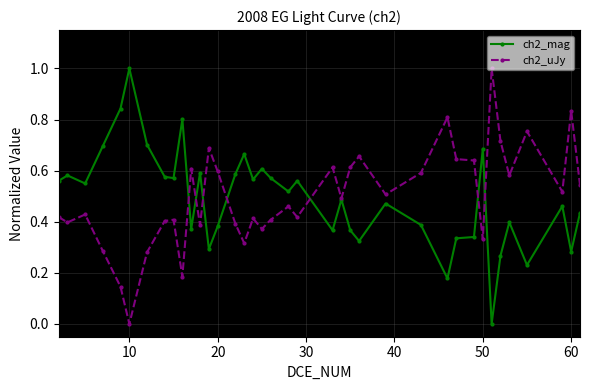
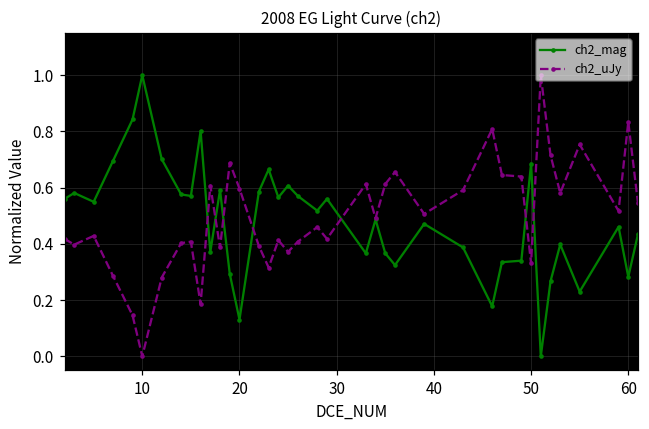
ch2_mag, 20: 0.38 -> 0.13
